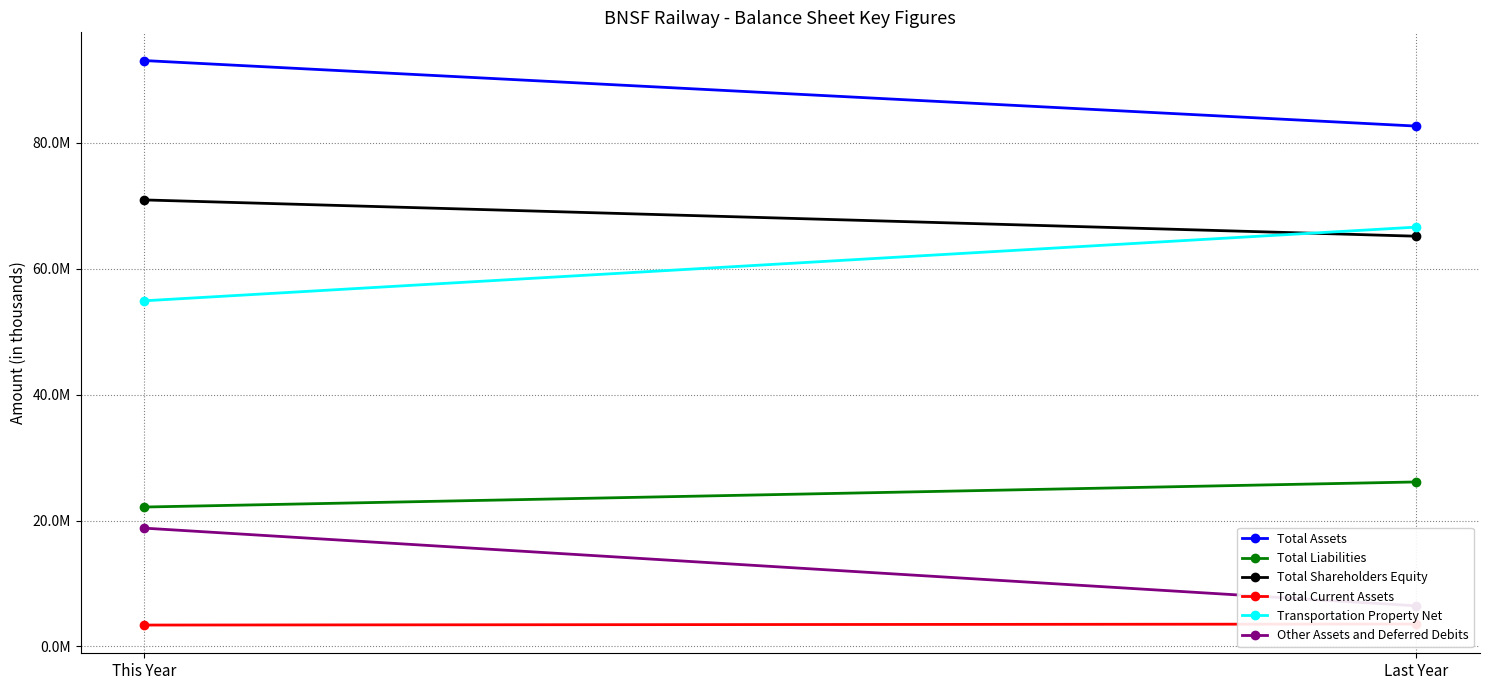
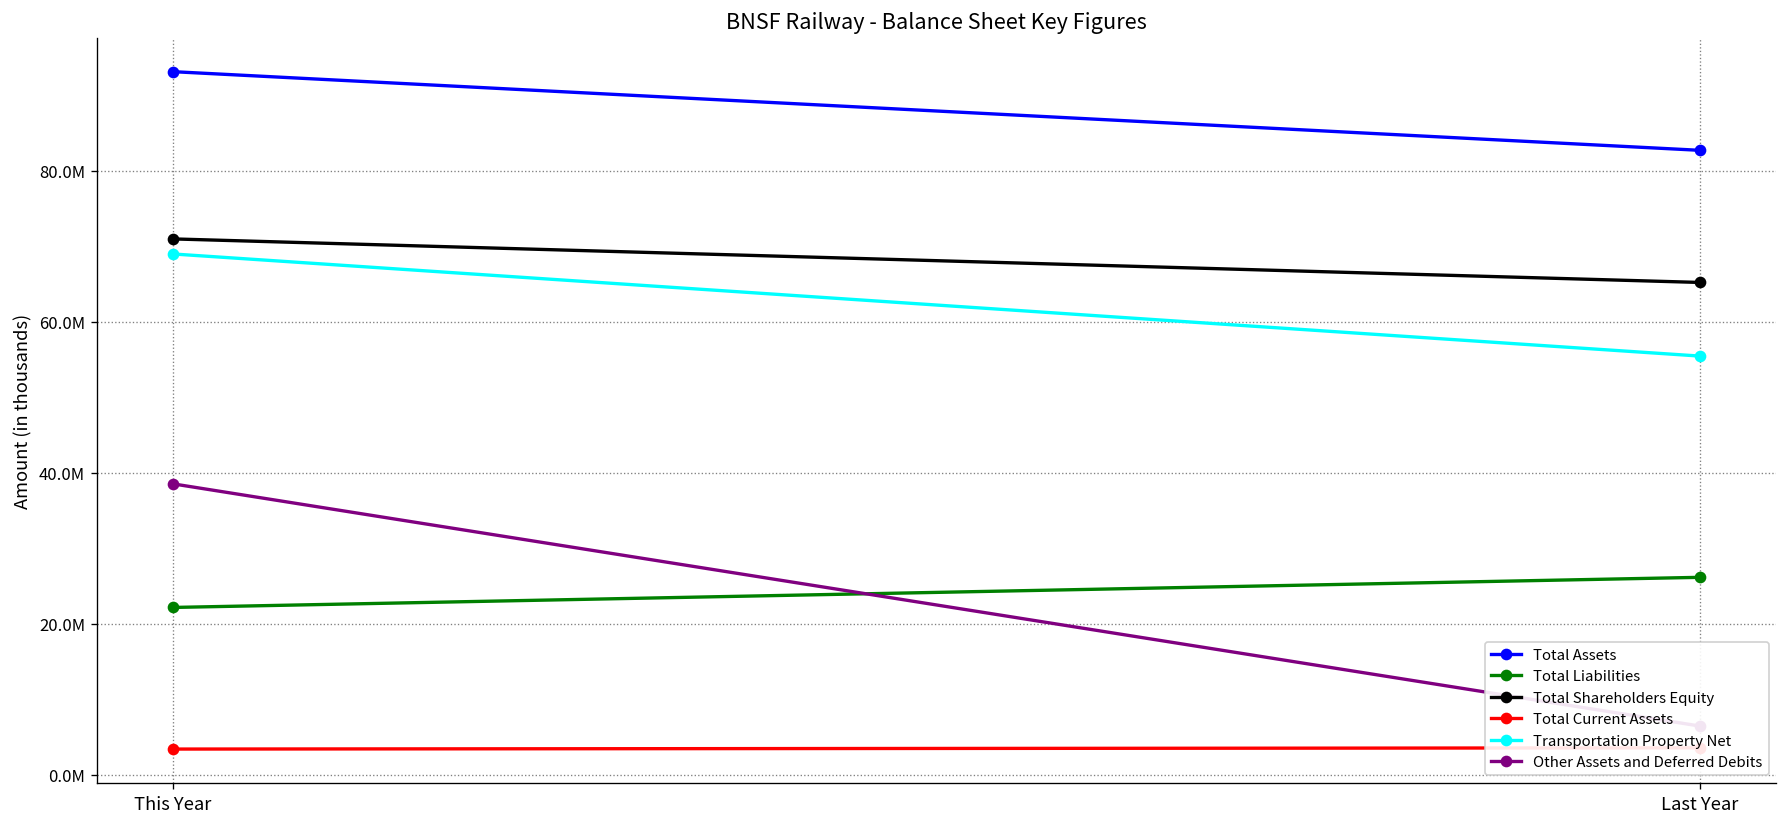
Transportation Property Net, This Year: 55000000 -> 69000000
Other Assets and Deferred Debits, This Year: 19000000 -> 39000000
Transportation Property Net, Last Year: 67000000 -> 55000000
